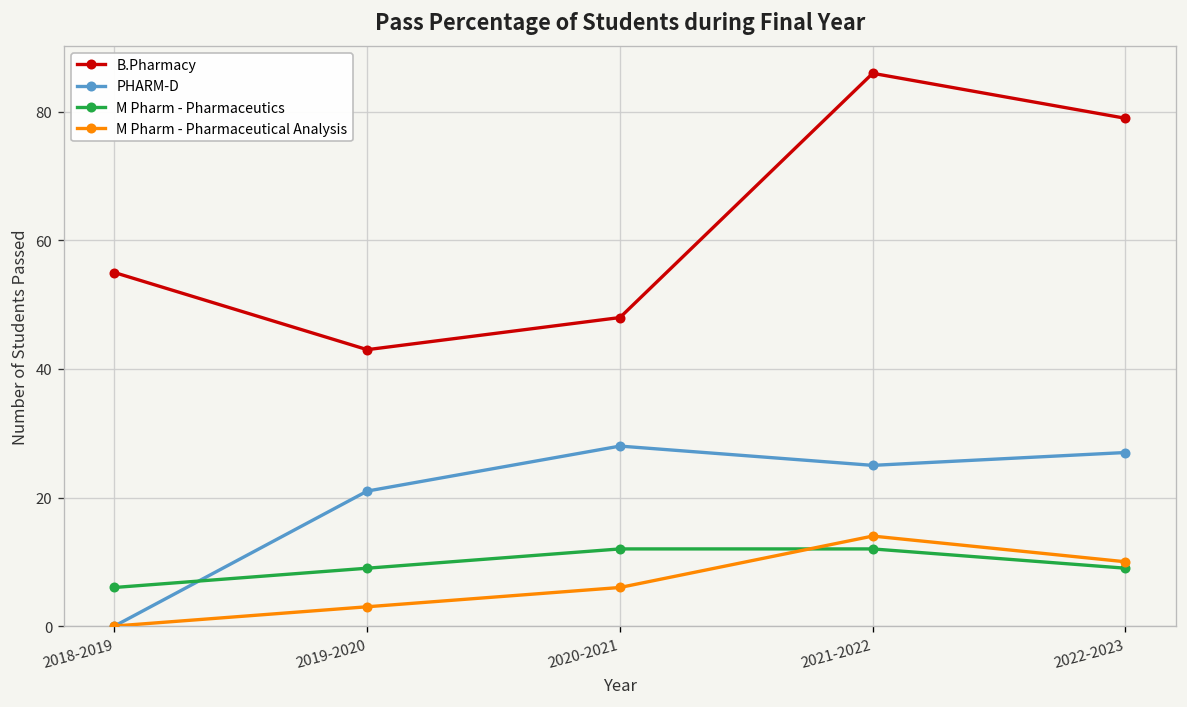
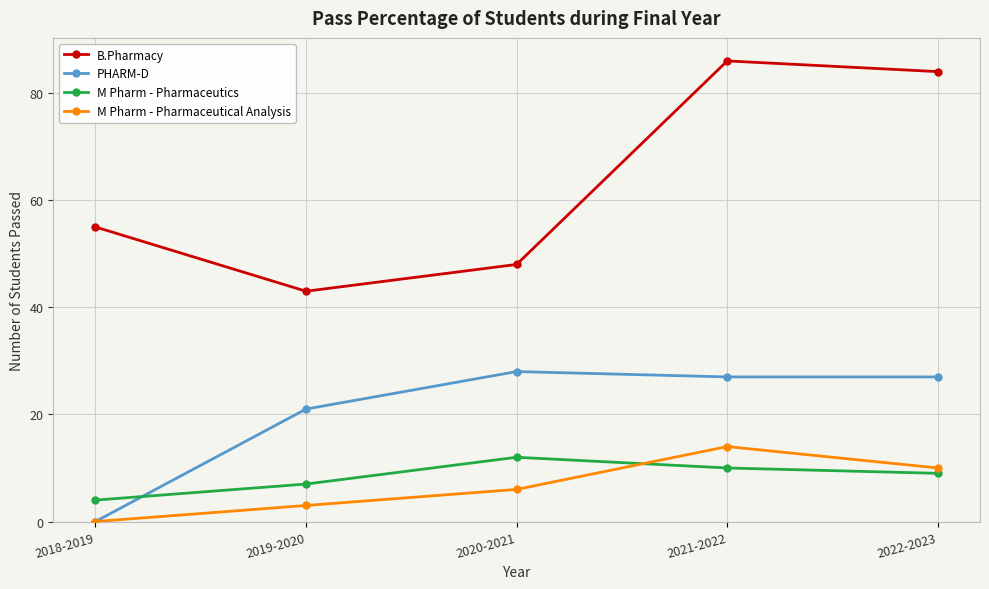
M Pharm - Pharmaceutics, 2018-2019: 6 -> 4
M Pharm - Pharmaceutics, 2019-2020: 9 -> 7
PHARM-D, 2021-2022: 25 -> 27
M Pharm - Pharmaceutics, 2021-2022: 12 -> 10
B.Pharmacy, 2022-2023: 79 -> 84
